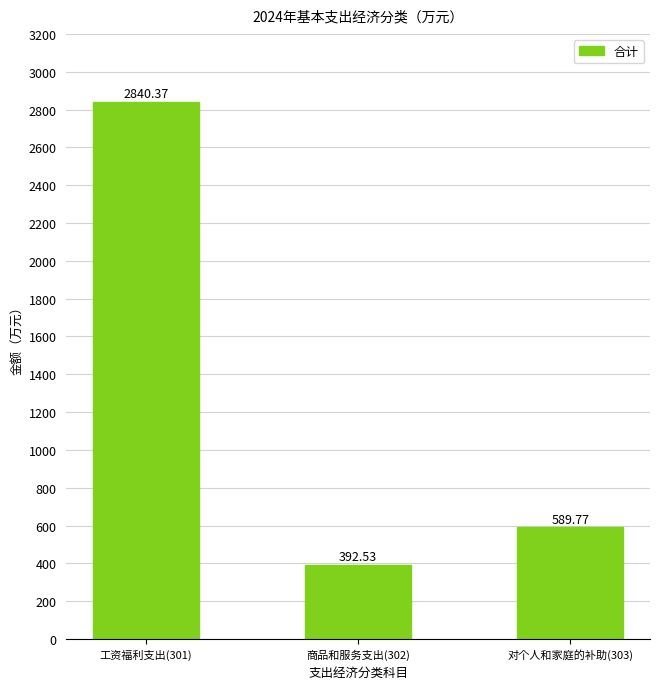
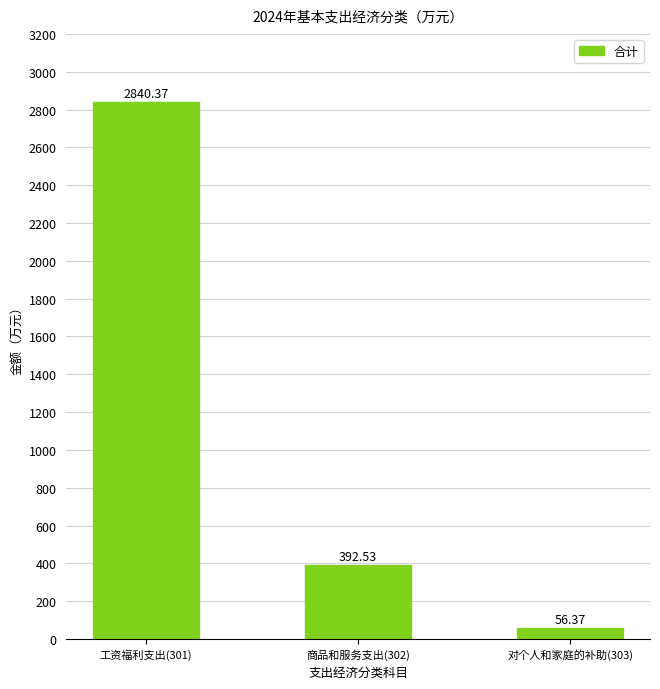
对个人和家庭的补助(303): 589.77 -> 56.37
